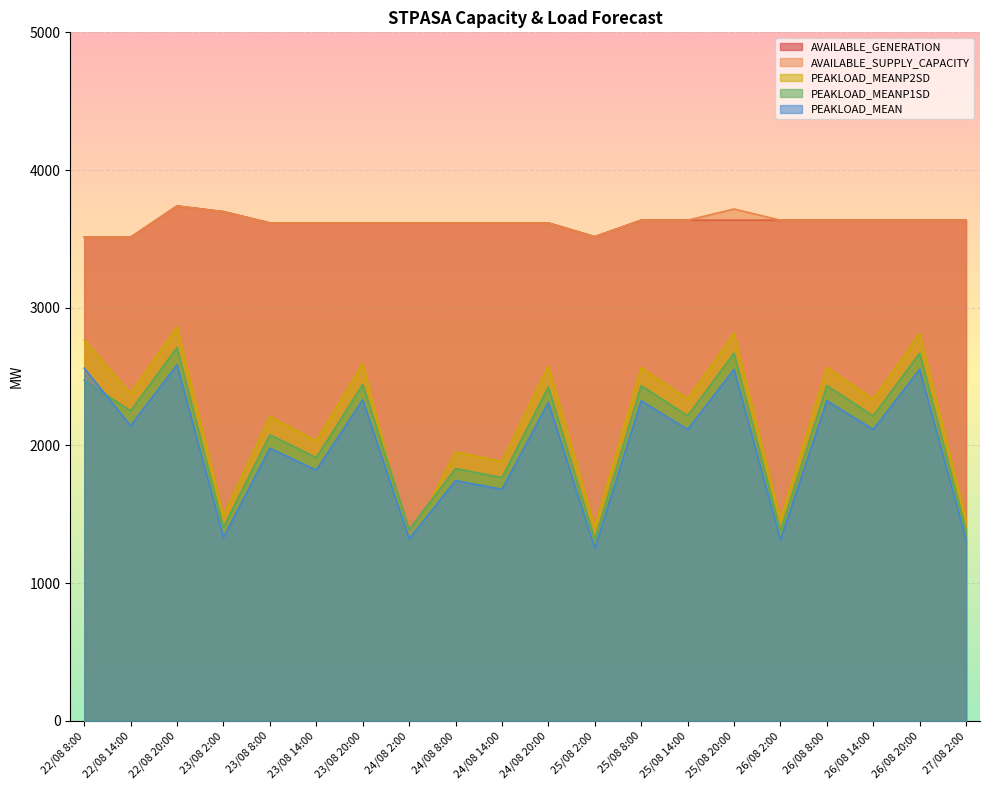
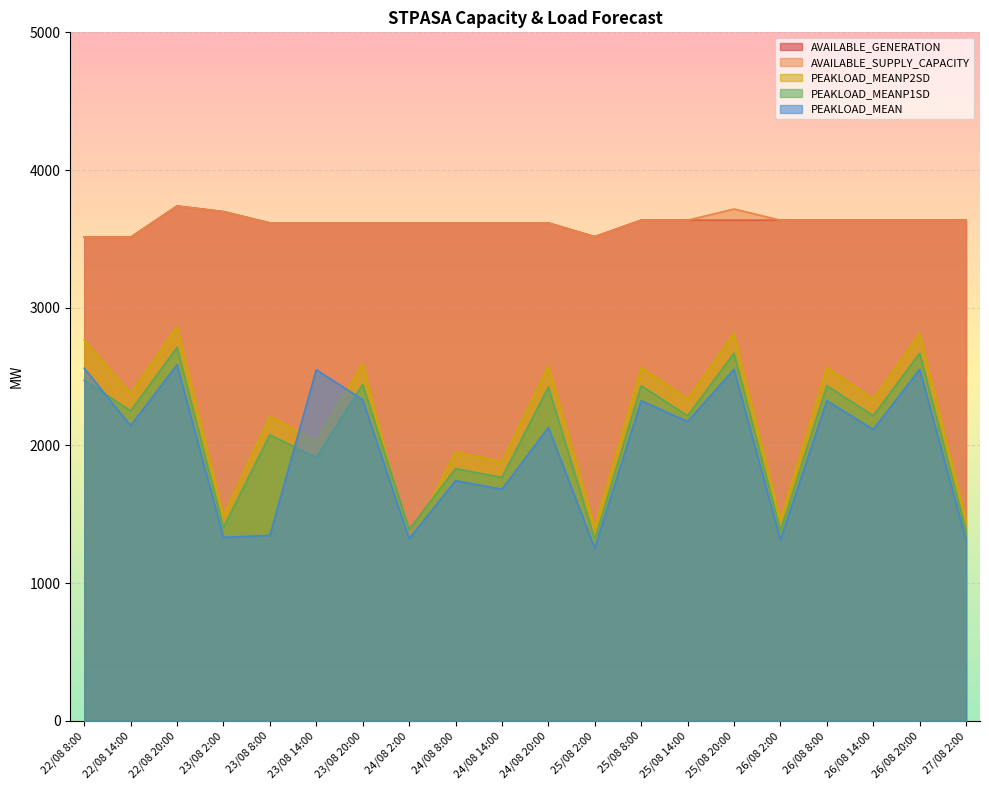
PEAKLOAD_MEAN, 23/08 8:00: 1980 -> 1350
PEAKLOAD_MEAN, 23/08 14:00: 1820 -> 2550
PEAKLOAD_MEAN, 24/08 20:00: 2310 -> 2130
PEAKLOAD_MEAN, 25/08 14:00: 2120 -> 2170
